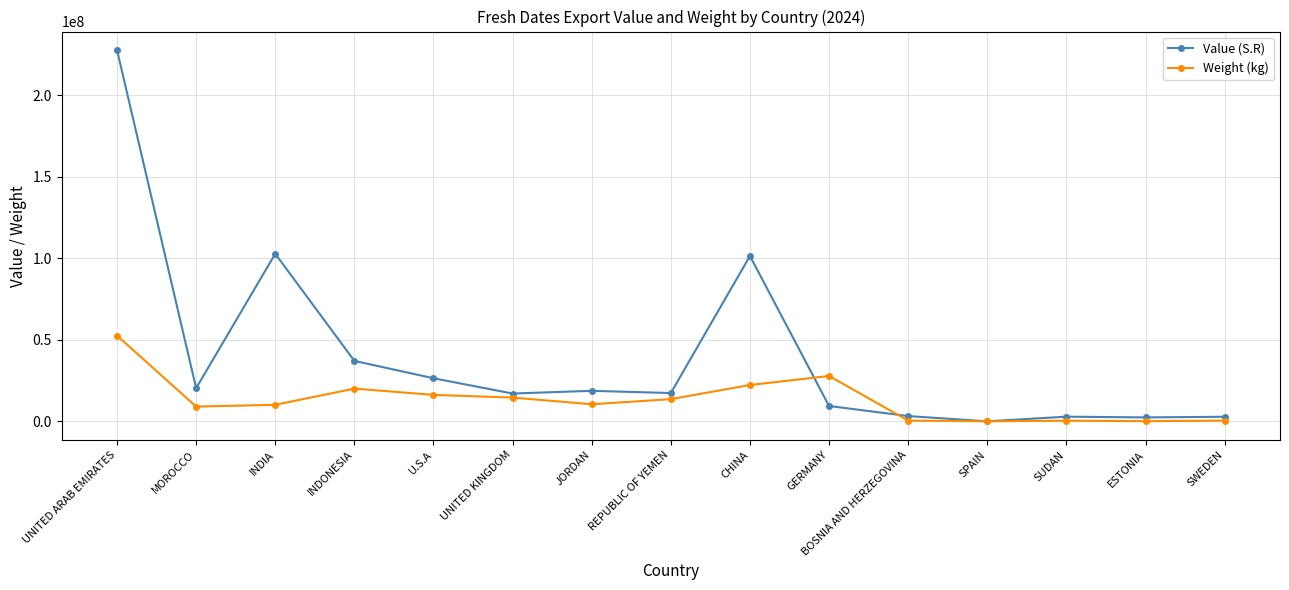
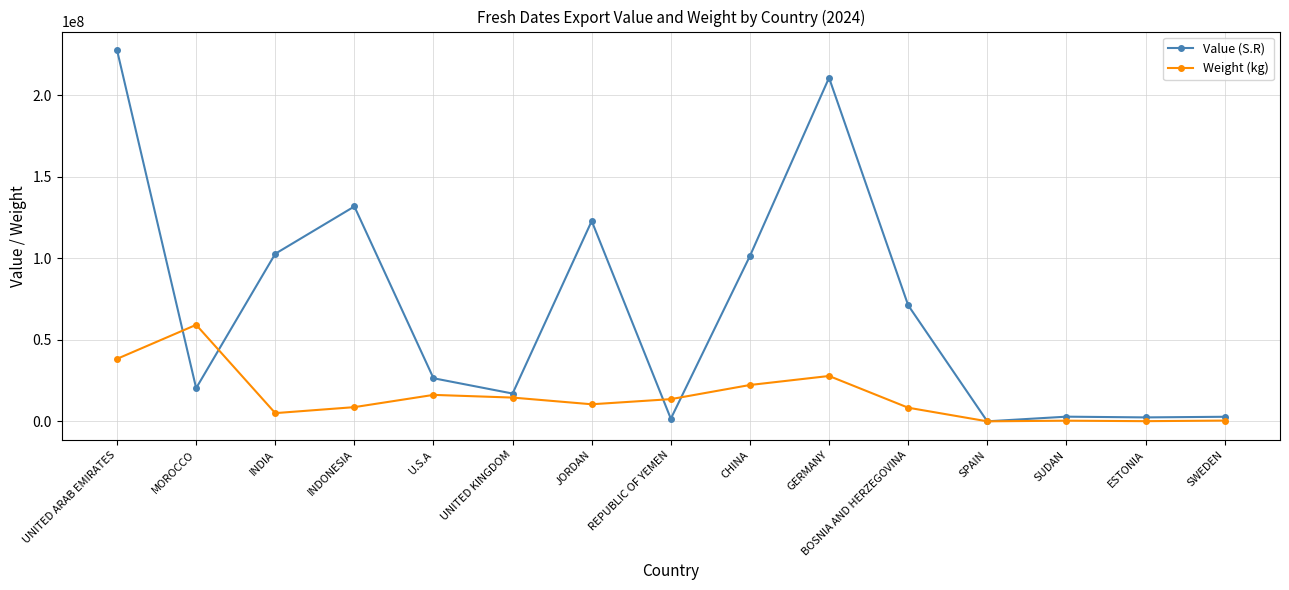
Weight (kg), UNITED ARAB EMIRATES: 53000000 -> 38000000
Weight (kg), MOROCCO: 9000000 -> 59000000
Weight (kg), INDIA: 10000000 -> 5000000
Value (S.R), INDONESIA: 37000000 -> 132000000
Weight (kg), INDONESIA: 20000000 -> 9000000
Value (S.R), JORDAN: 19000000 -> 123000000
Value (S.R), REPUBLIC OF YEMEN: 17000000 -> 2000000
Value (S.R), GERMANY: 9000000 -> 211000000
Value (S.R), BOSNIA AND HERZEGOVINA: 3000000 -> 71000000
Weight (kg), BOSNIA AND HERZEGOVINA: 0 -> 8000000
